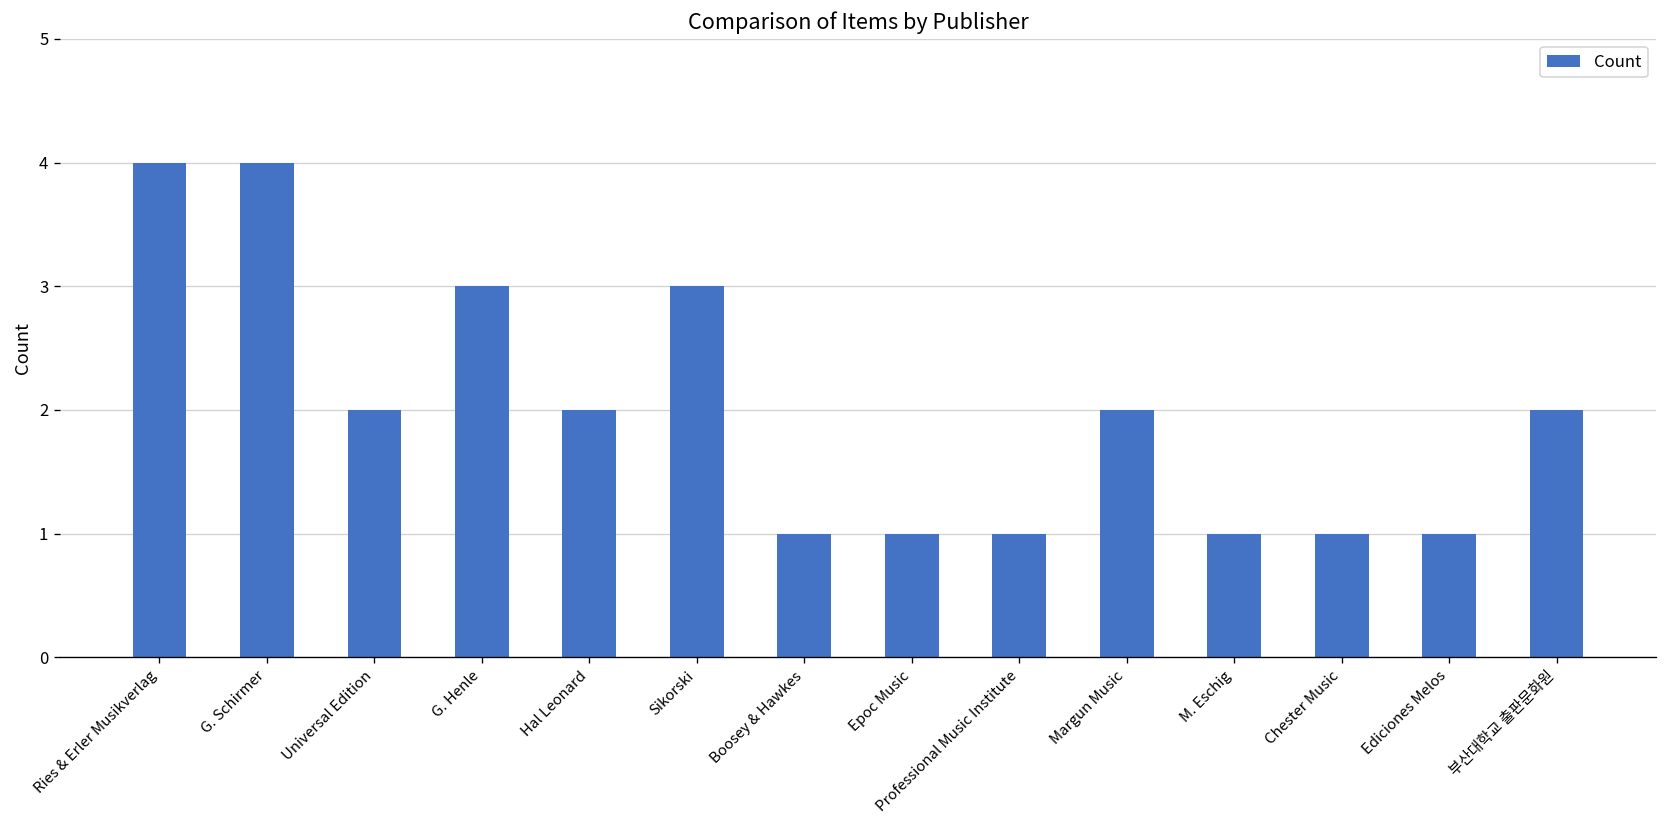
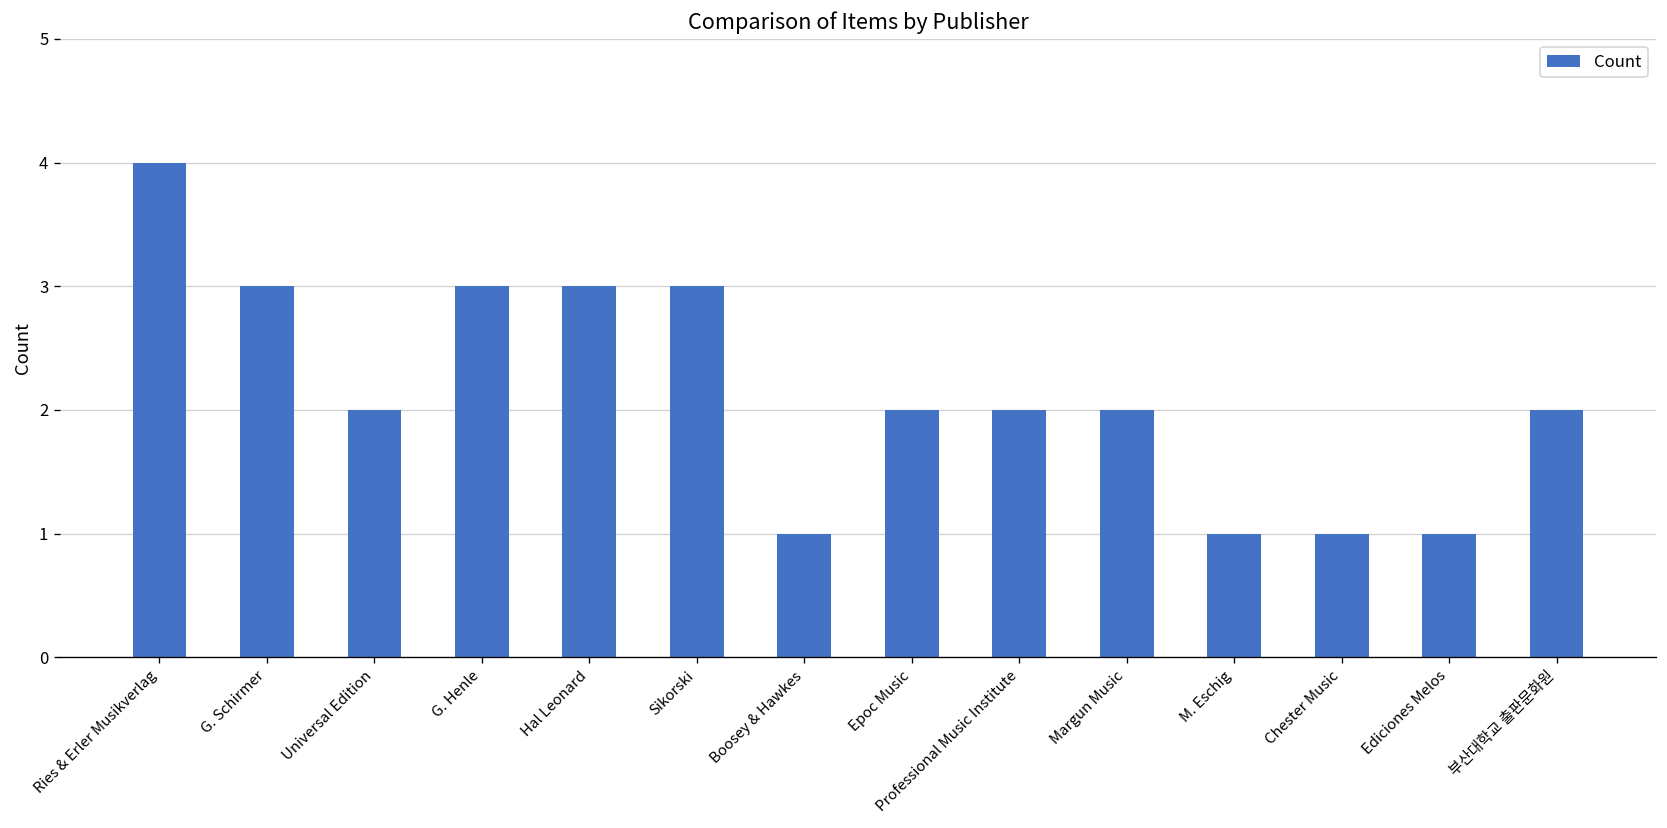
G. Schirmer: 4 -> 3
Hal Leonard: 2 -> 3
Epoc Music: 1 -> 2
Professional Music Institute: 1 -> 2
